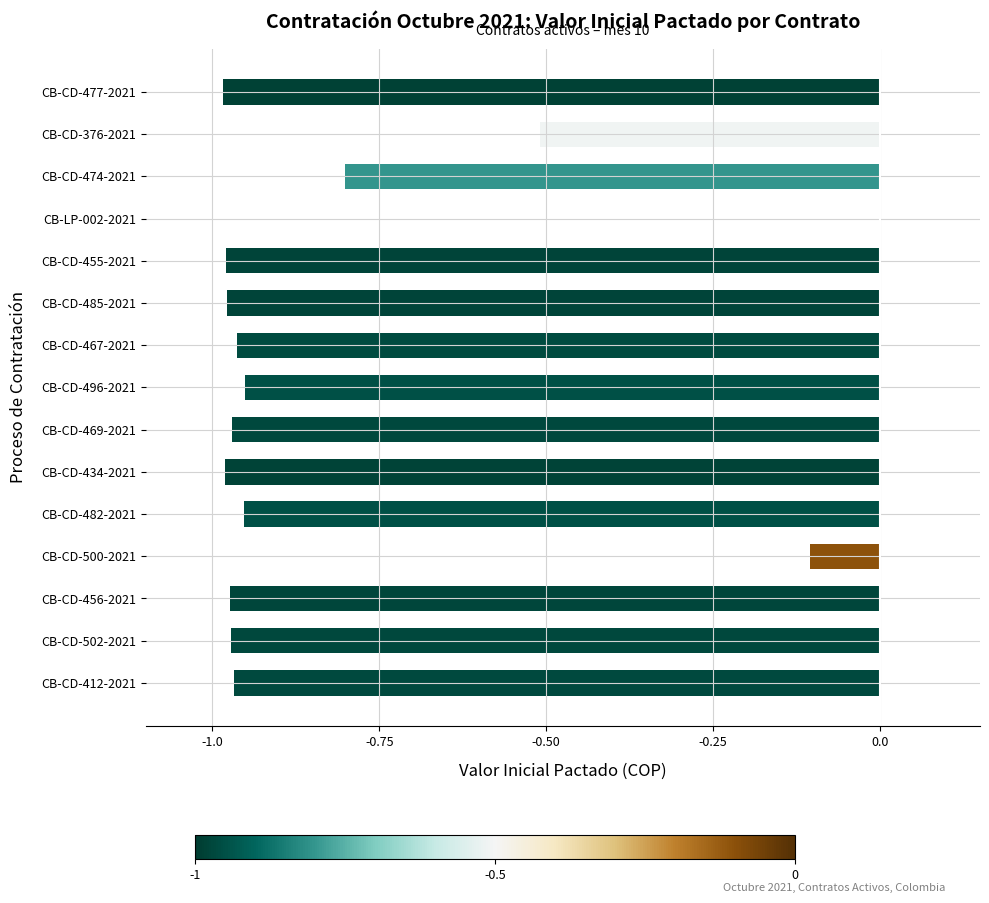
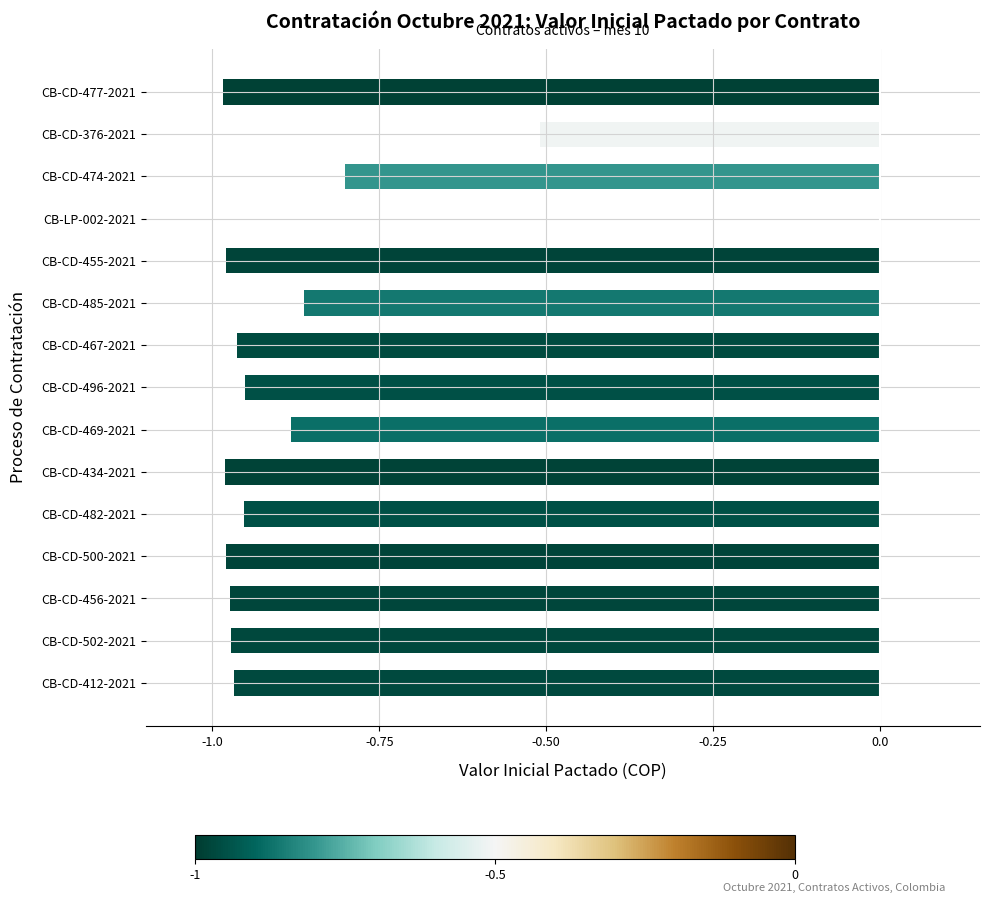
CB-CD-485-2021: -0.98 -> -0.86
CB-CD-469-2021: -0.97 -> -0.88
CB-CD-500-2021: -0.11 -> -0.98
